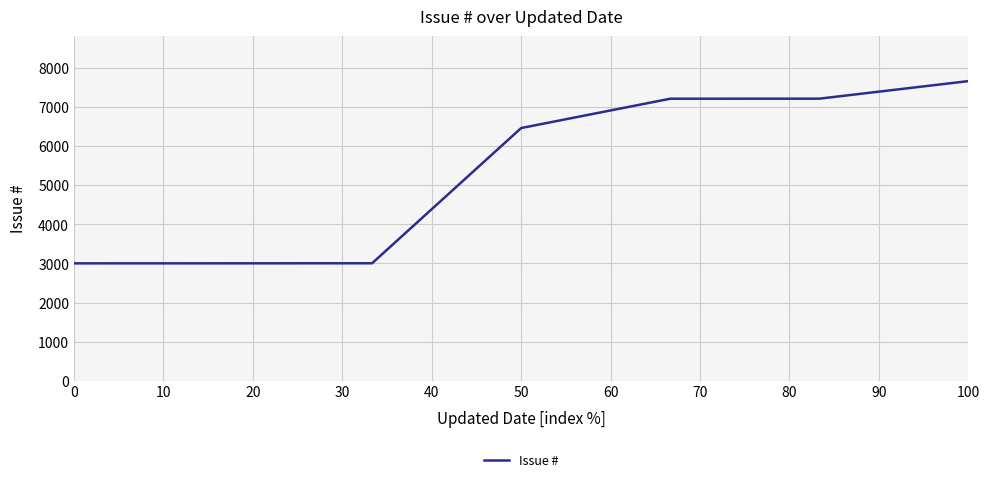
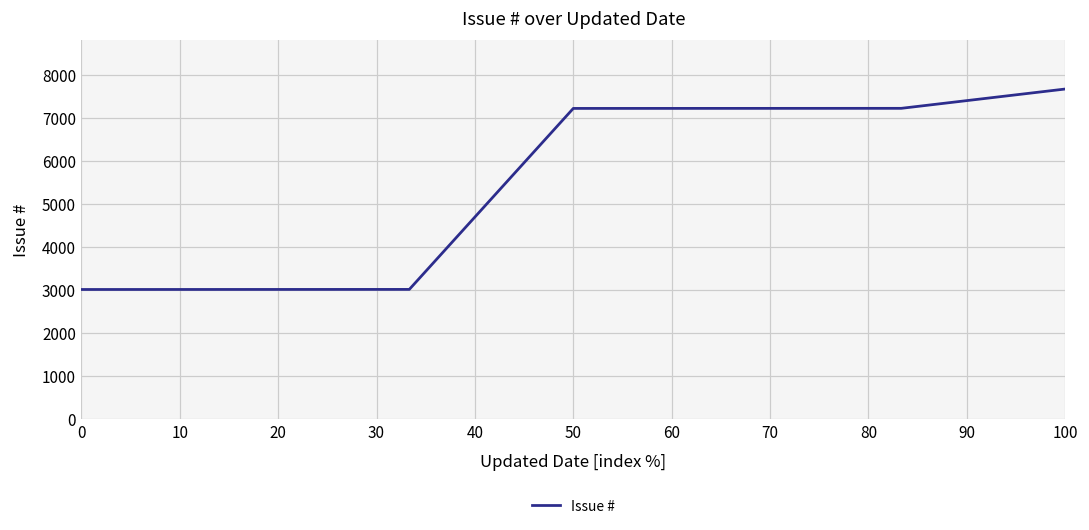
50: 6500 -> 7200
